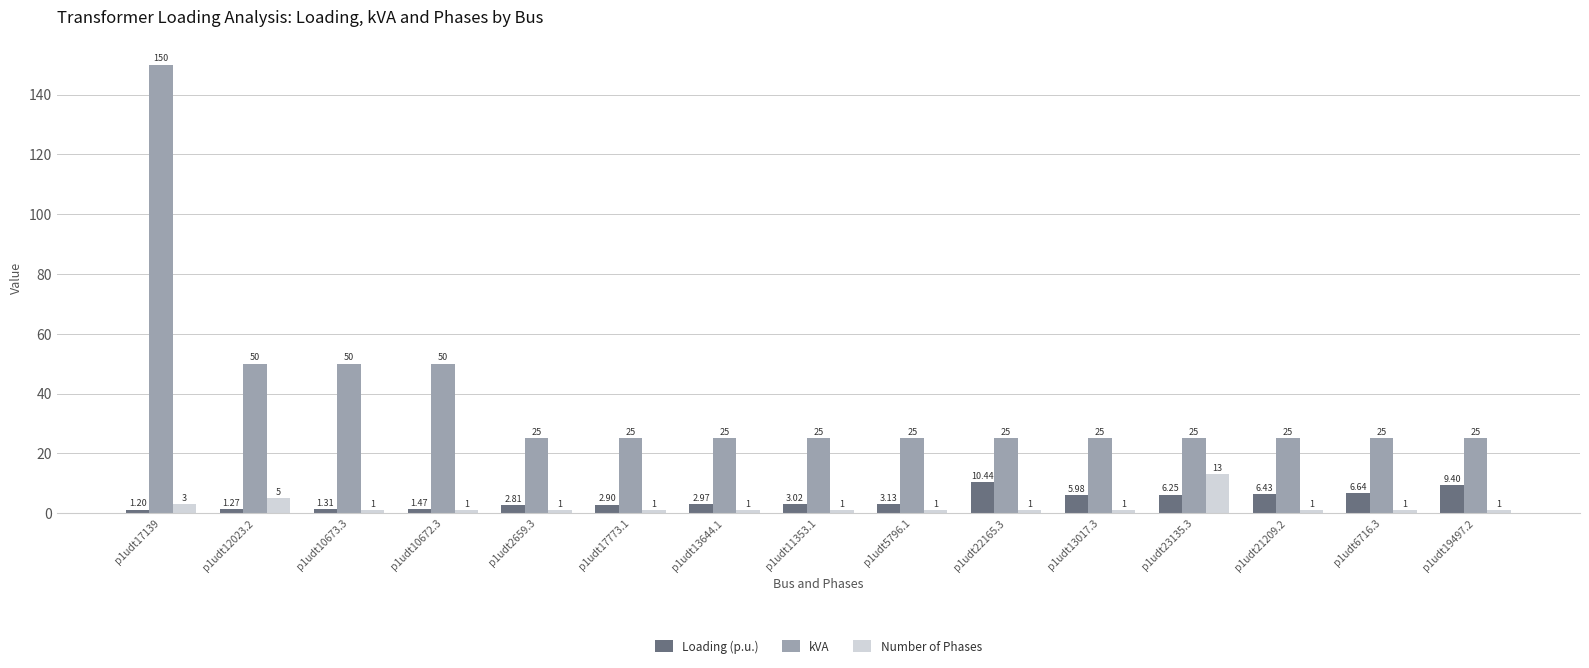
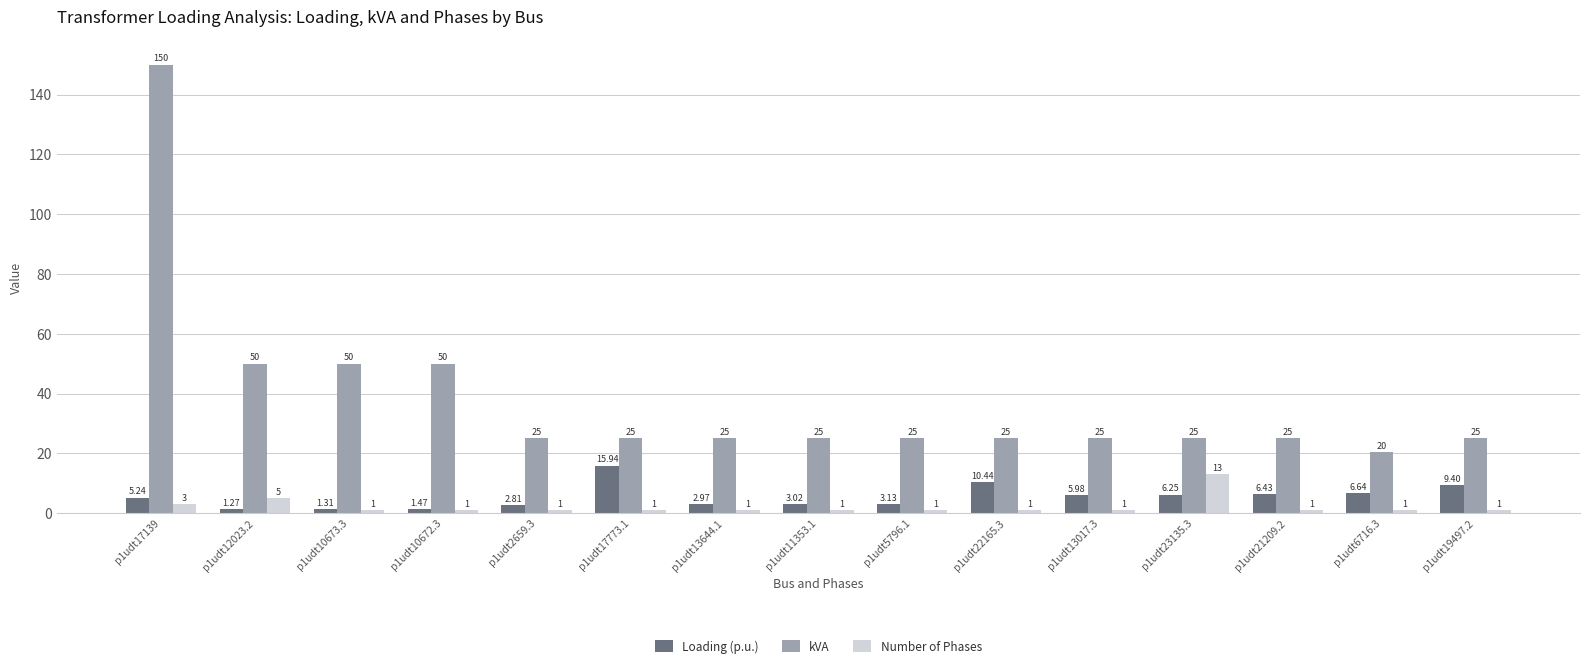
Loading (p.u.), p1udt17139: 1.20 -> 5.24
Loading (p.u.), p1udt17773.1: 2.90 -> 15.94
kVA, p1udt6716.3: 25 -> 20
